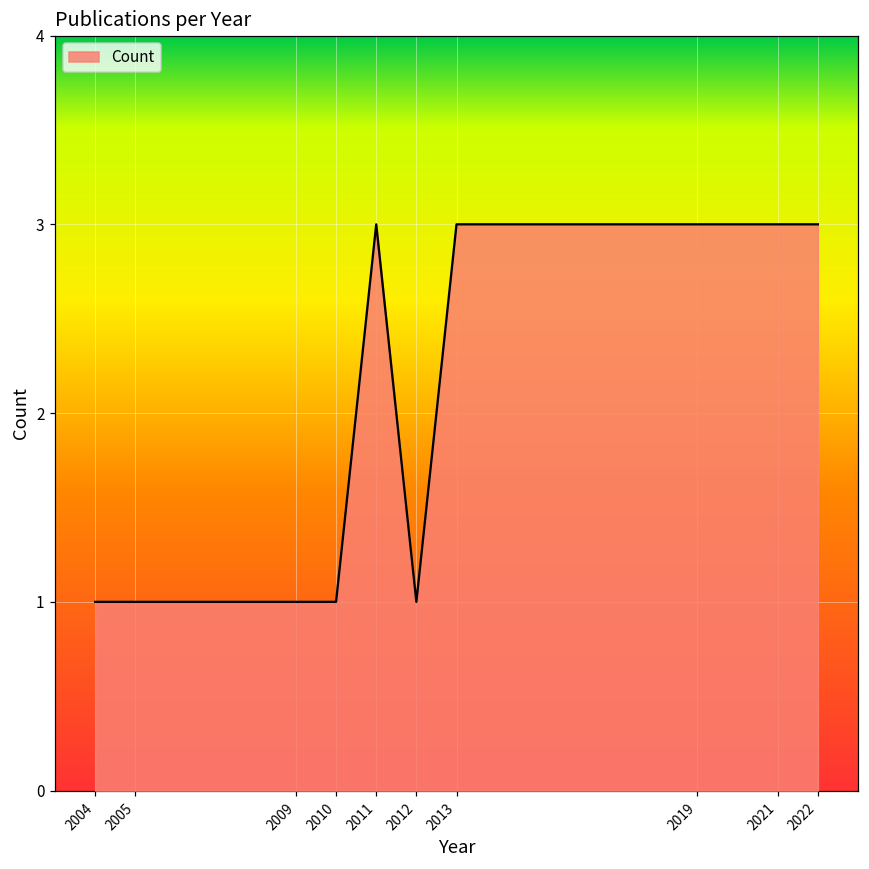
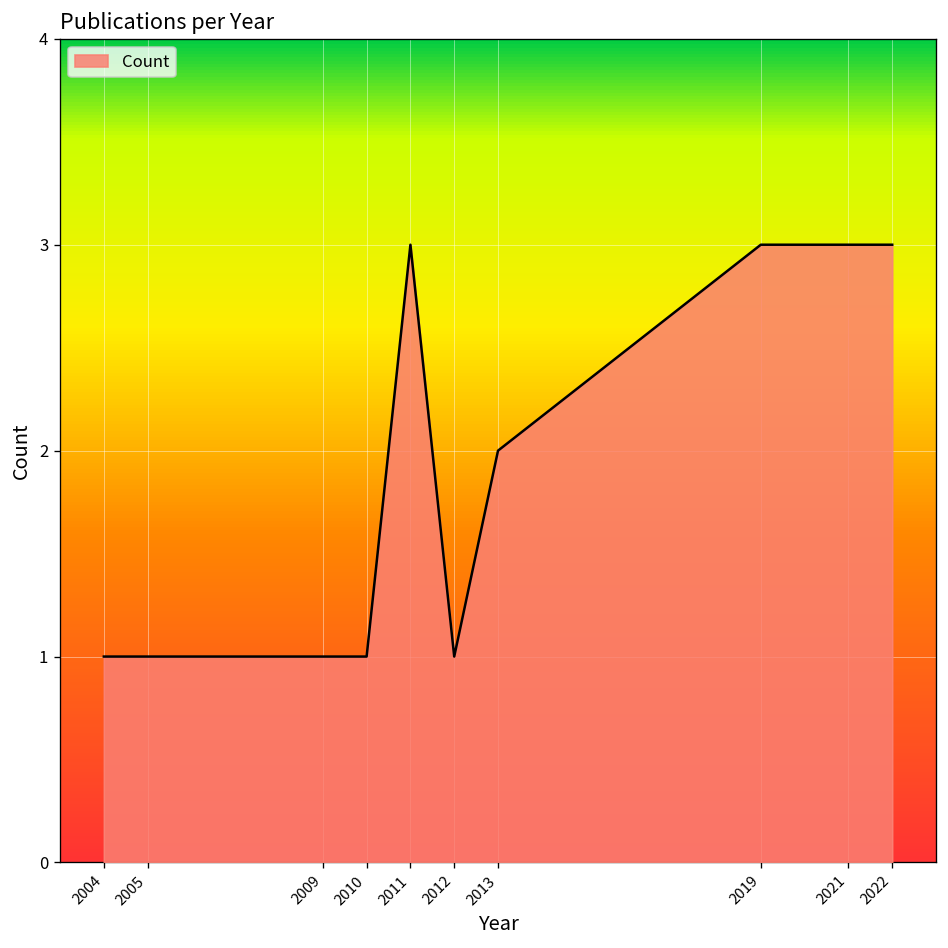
2013: 3 -> 2
